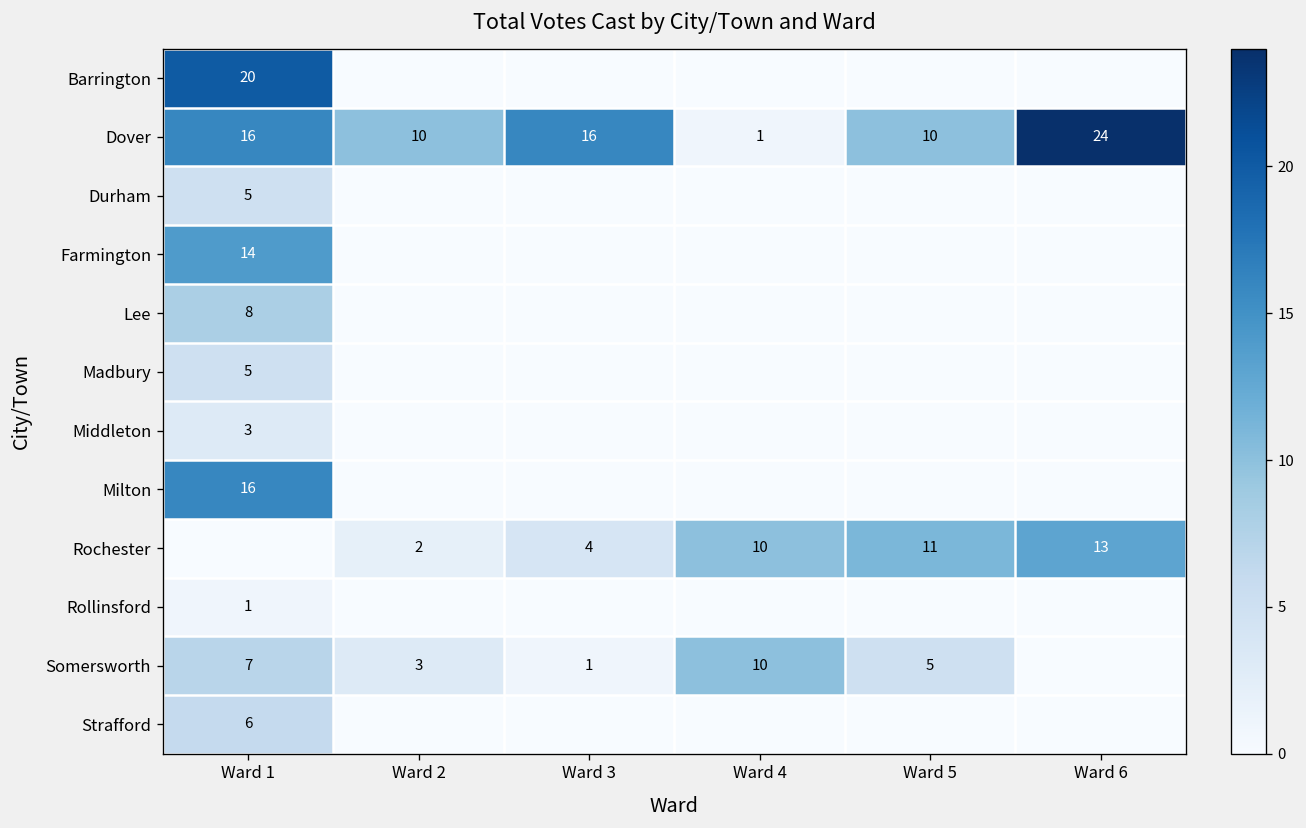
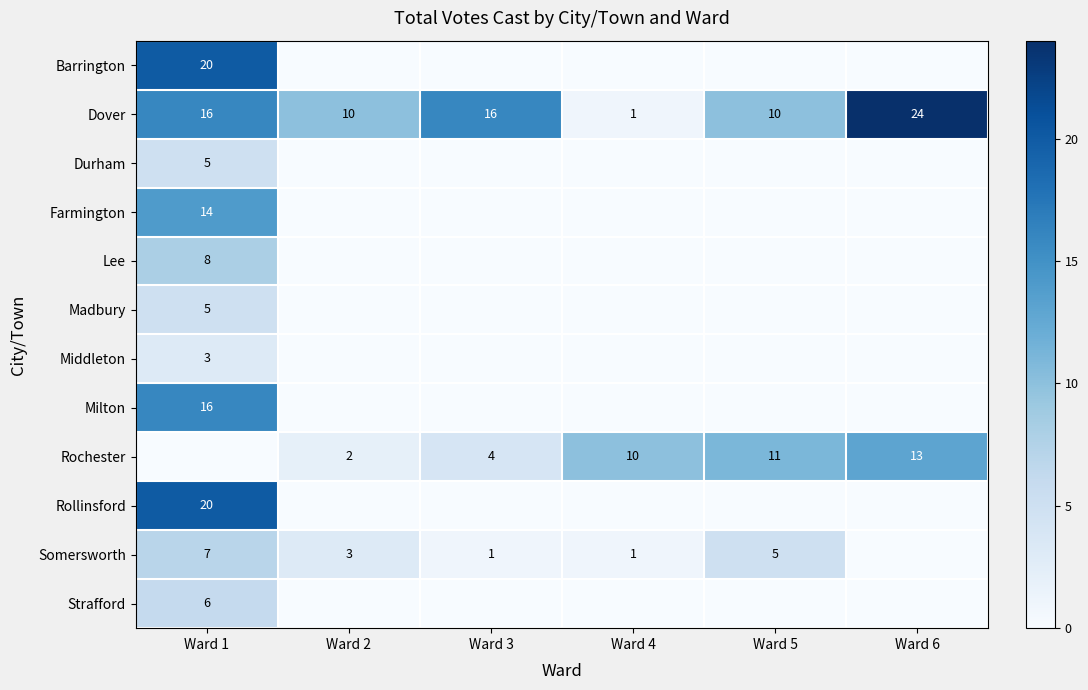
Rollinsford, Ward 1: 1 -> 20
Somersworth, Ward 4: 10 -> 1
